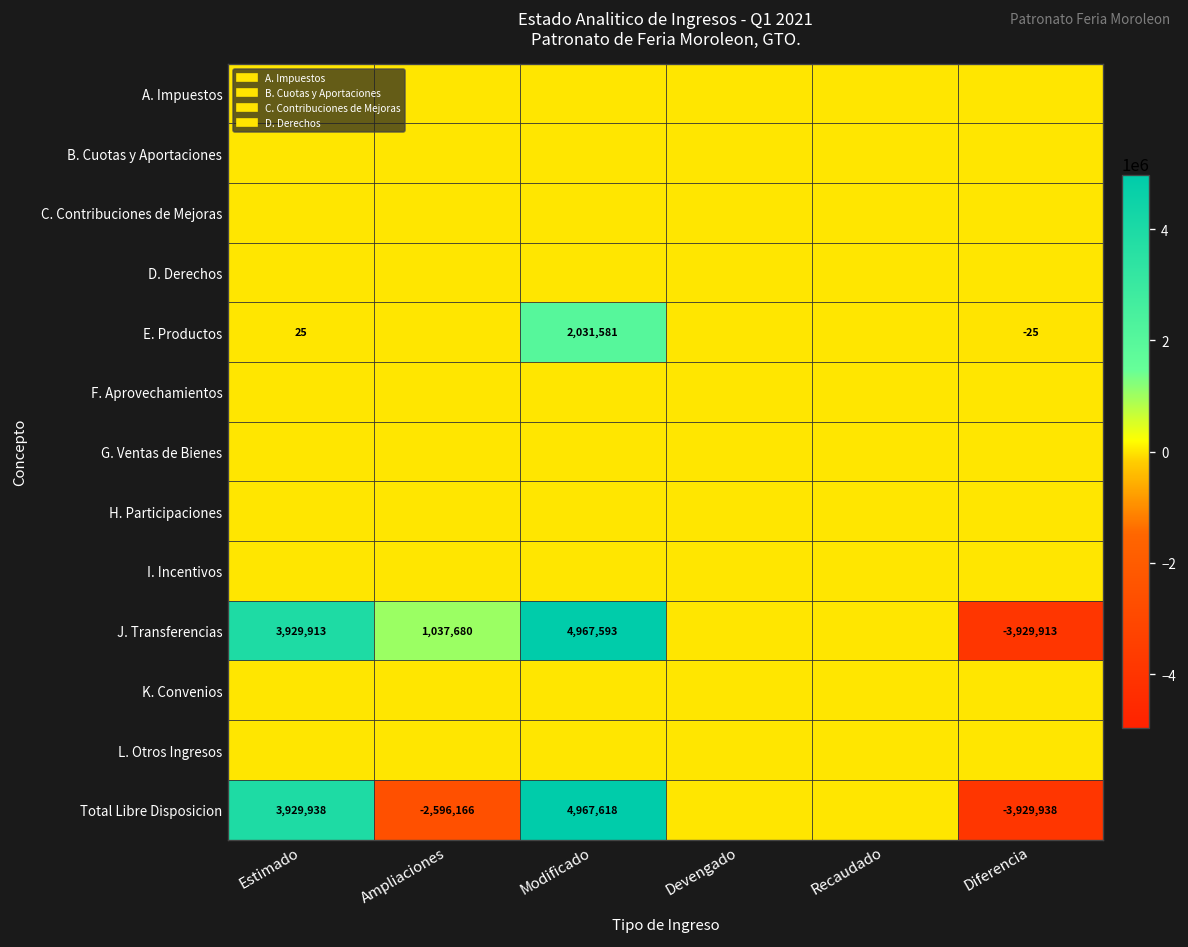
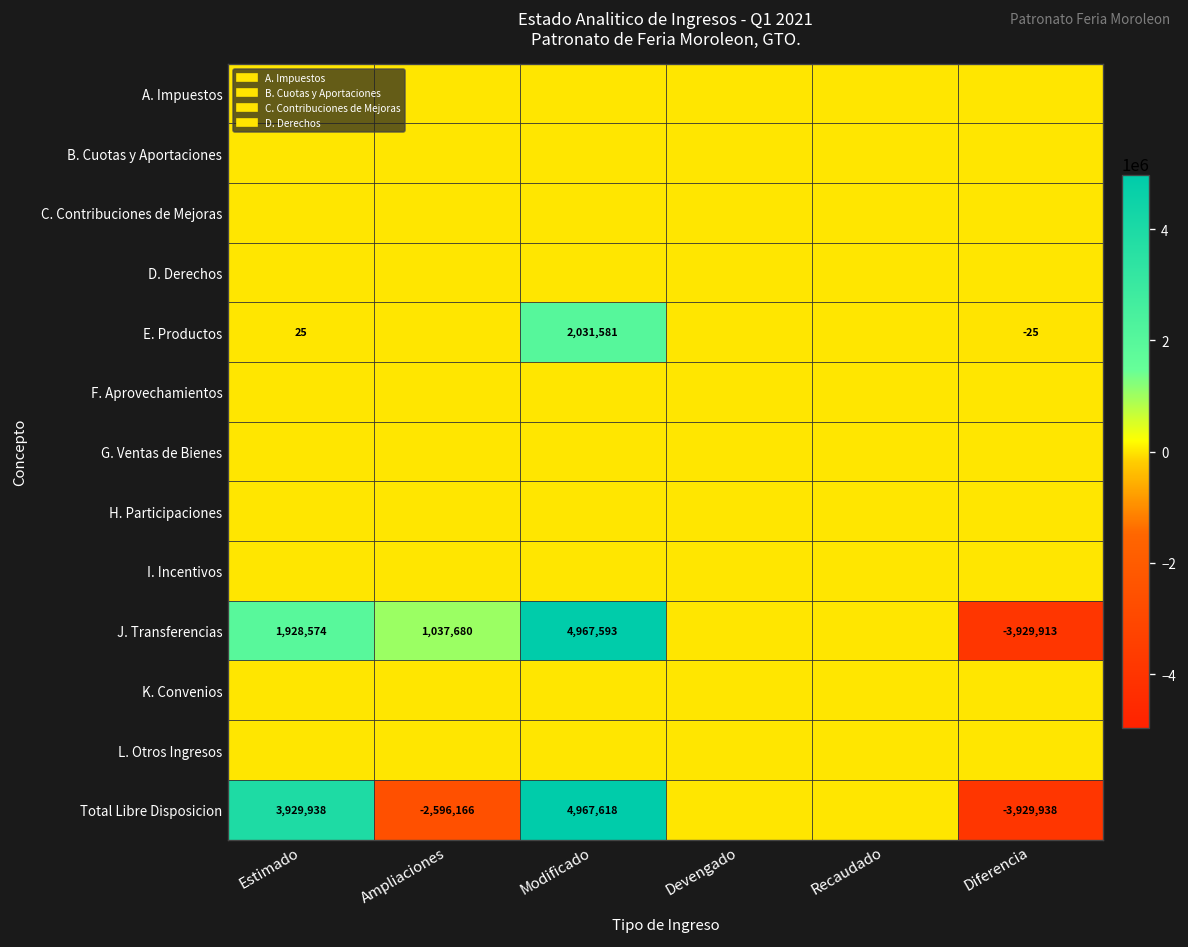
J. Transferencias, Estimado: 3,929,913 -> 1,928,574
